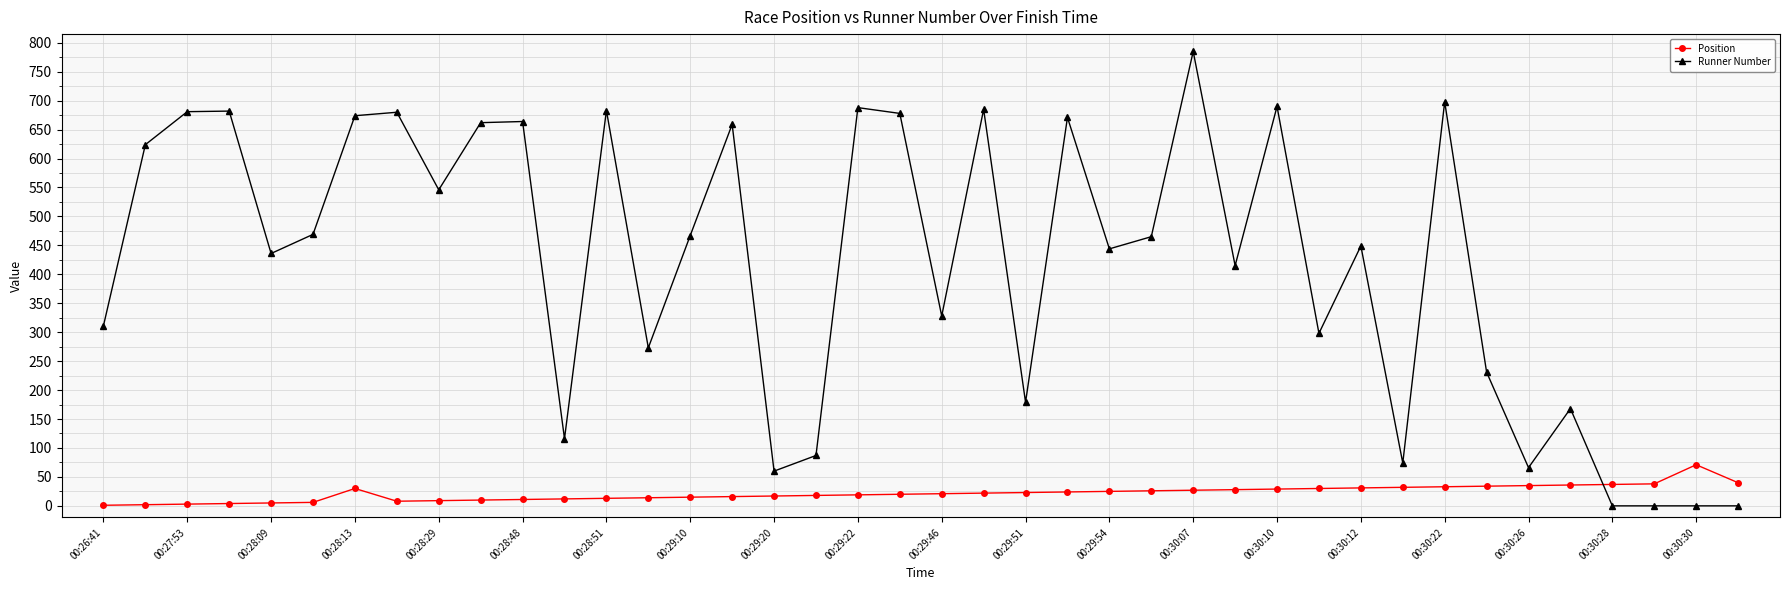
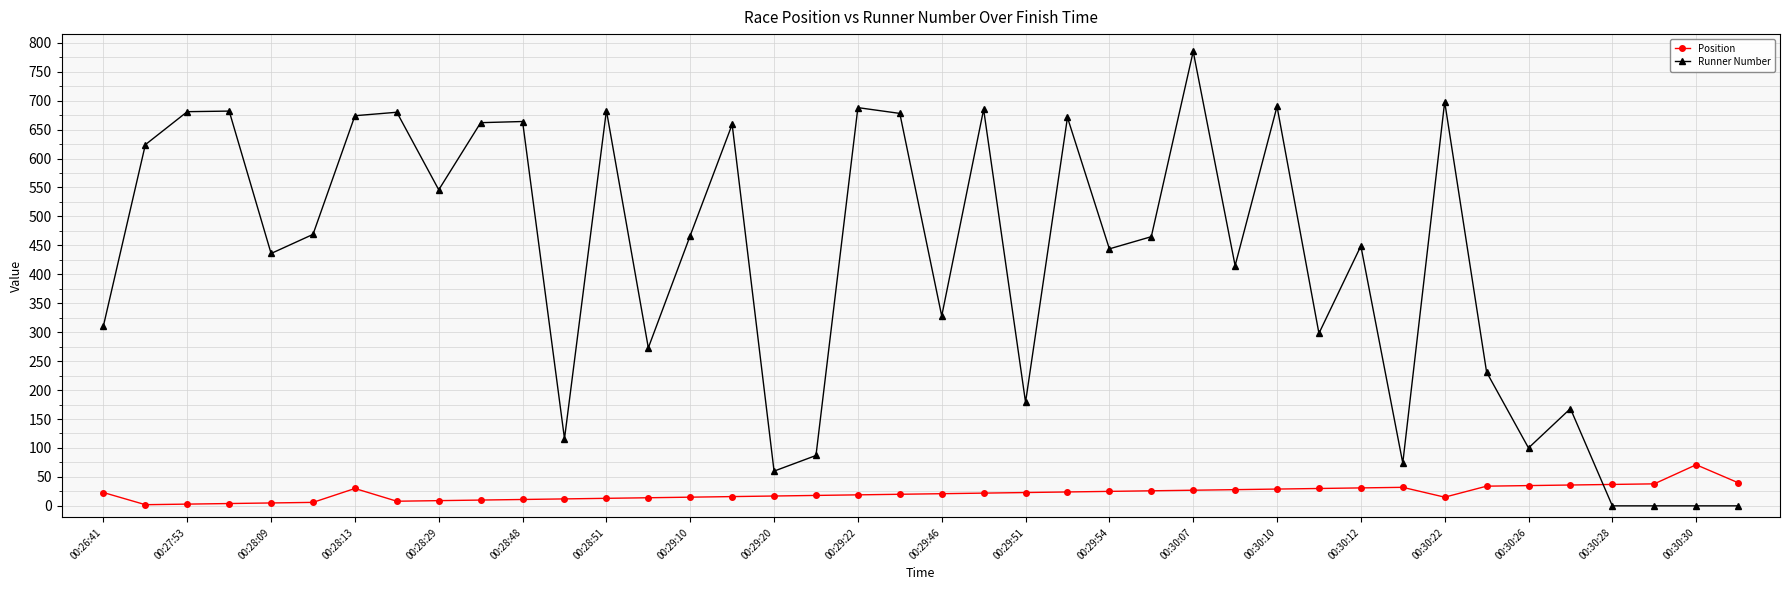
Position, 00:26:41: 0 -> 20
Position, 00:30:22: 30 -> 20
Runner Number, 00:30:26: 70 -> 100
